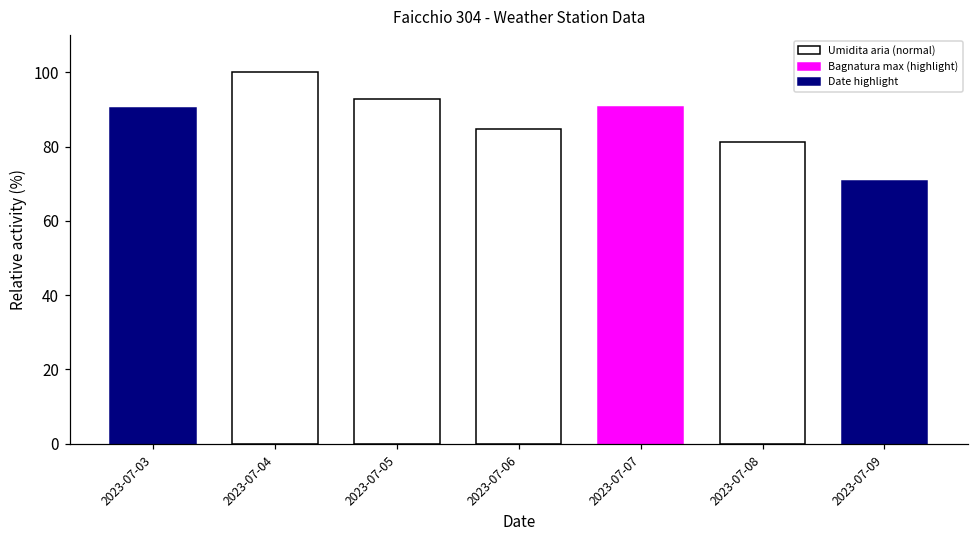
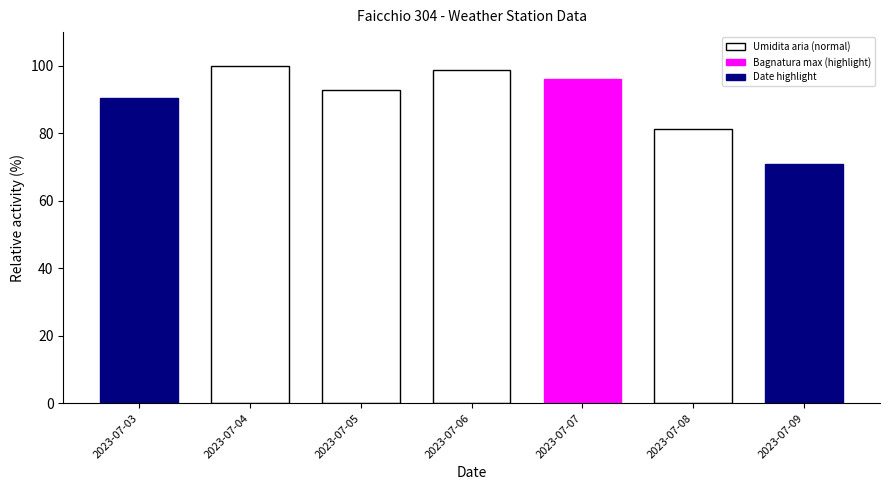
2023-07-06: 85 -> 99
2023-07-07: 91 -> 96
